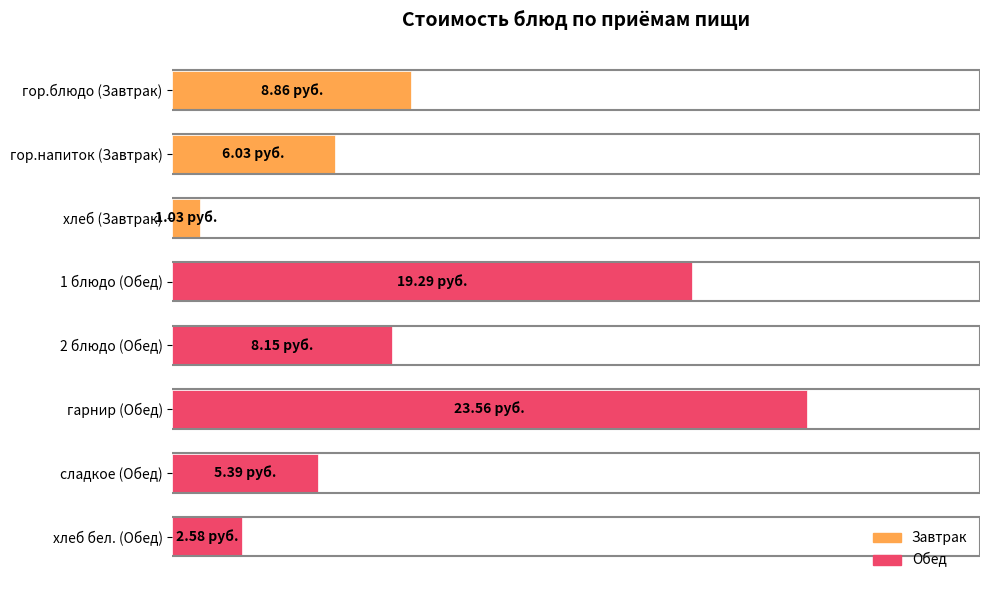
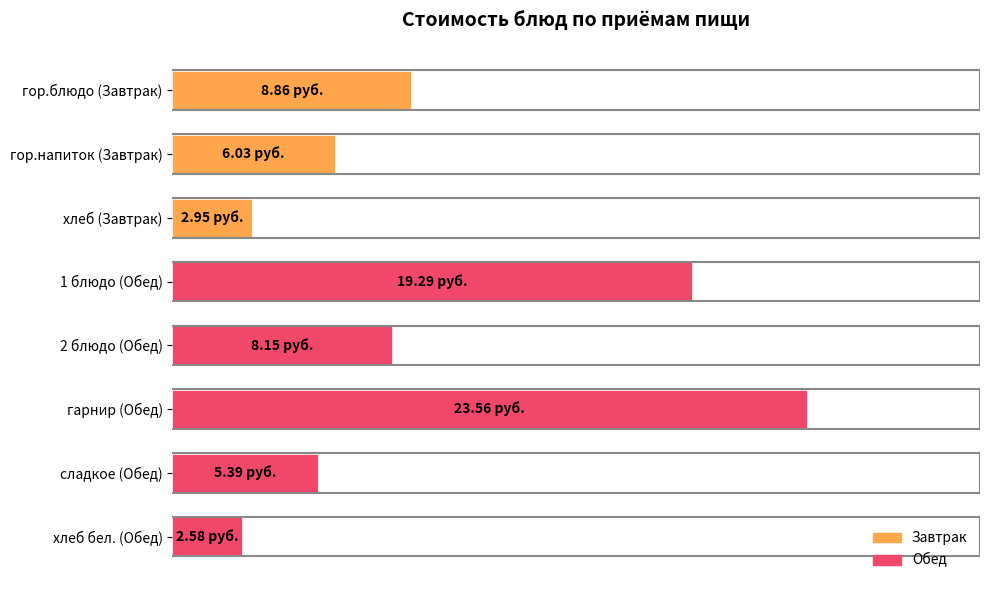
хлеб (Завтрак): 1.03 -> 2.95
